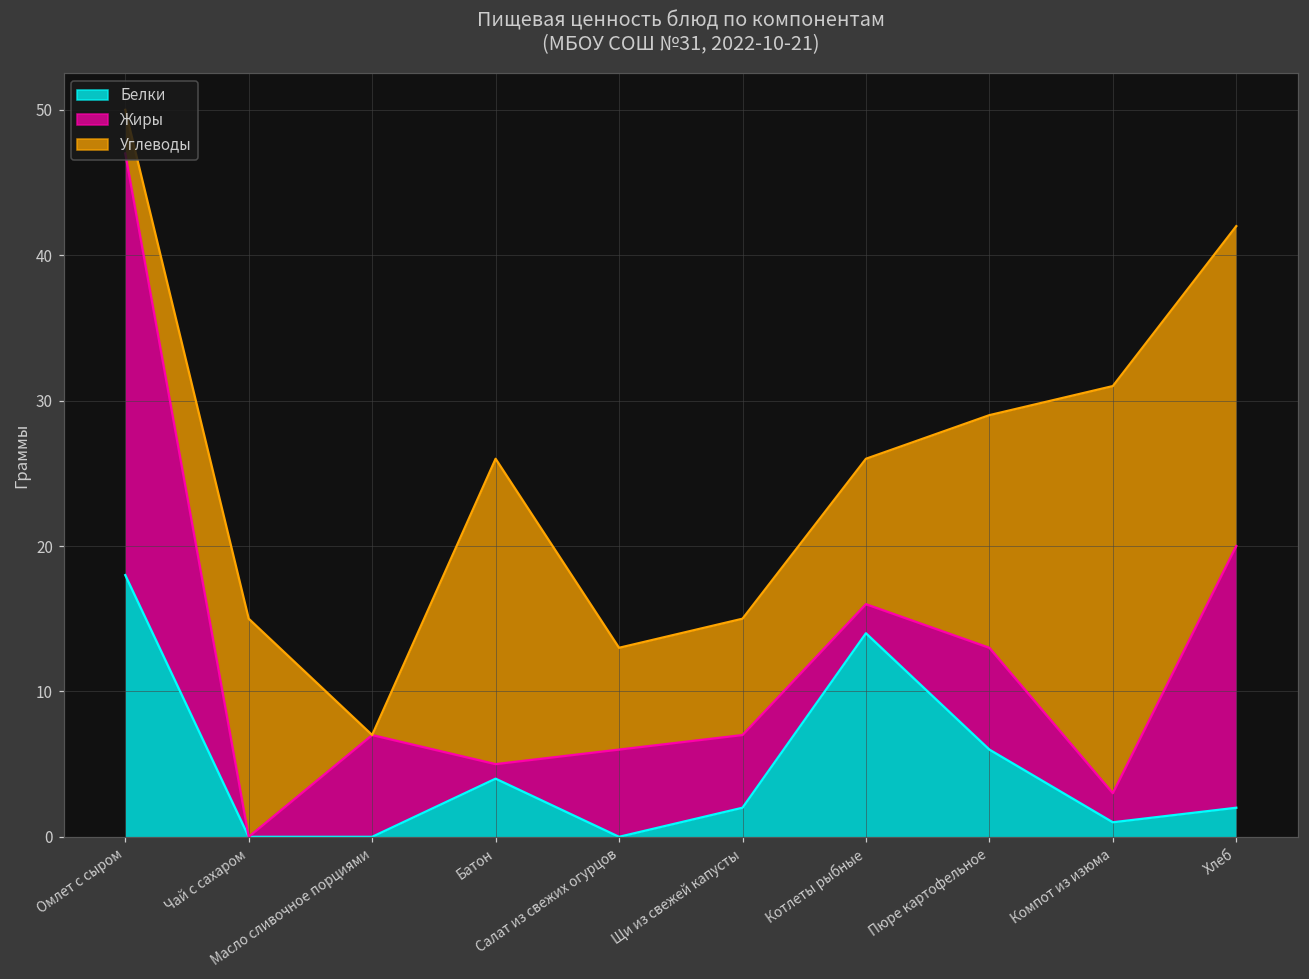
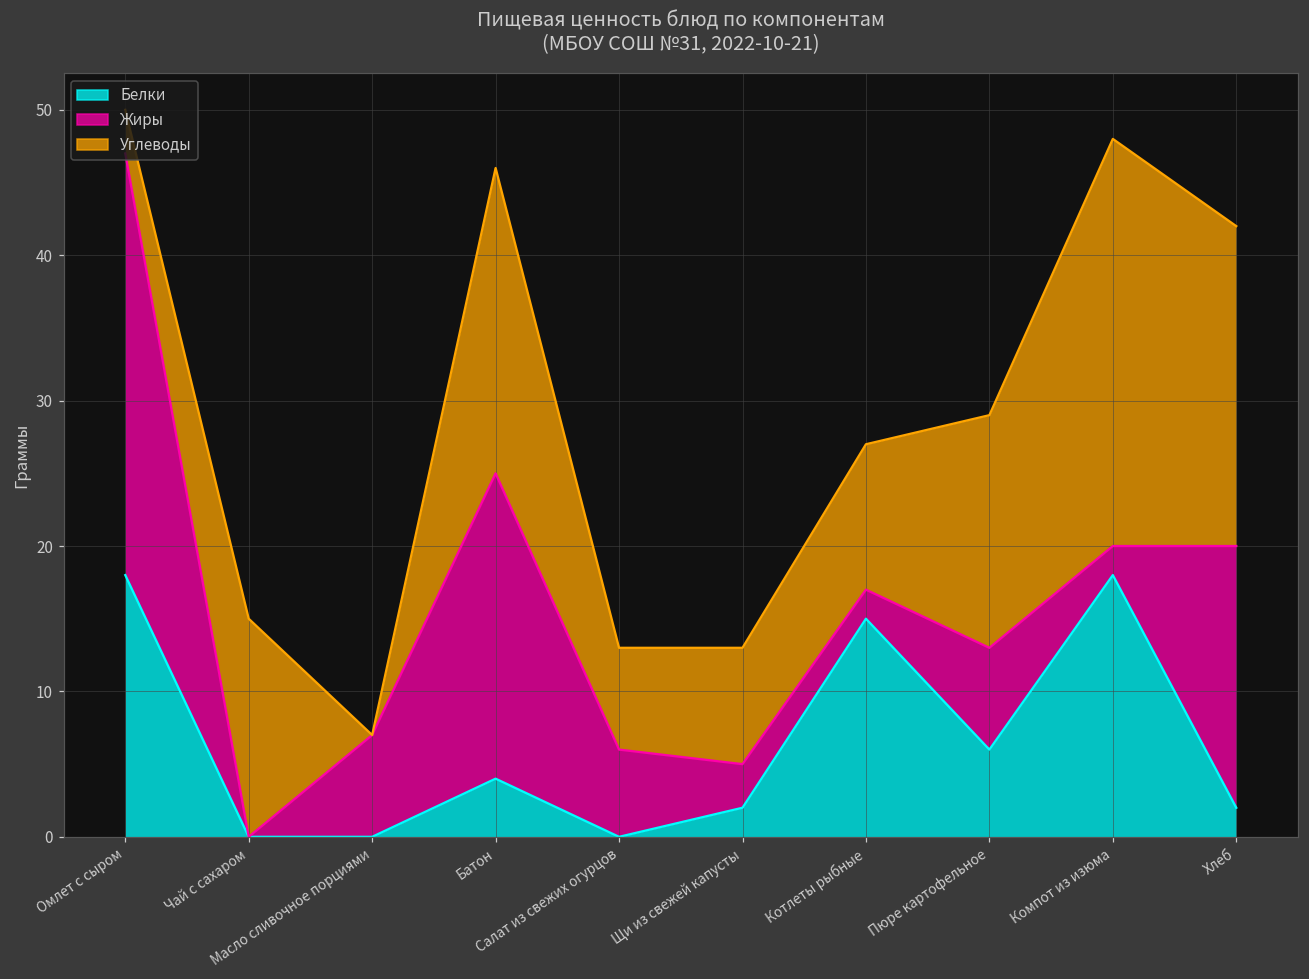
Жиры, Батон: 1 -> 21
Жиры, Щи из свежей капусты: 5 -> 3
Белки, Котлеты рыбные: 14 -> 15
Белки, Компот из изюма: 1 -> 18
